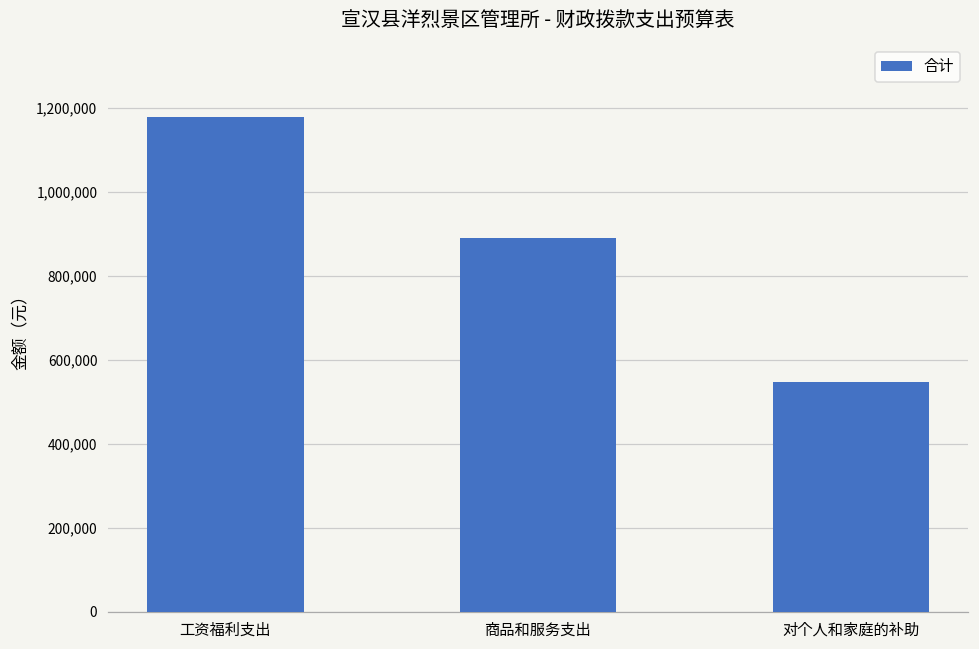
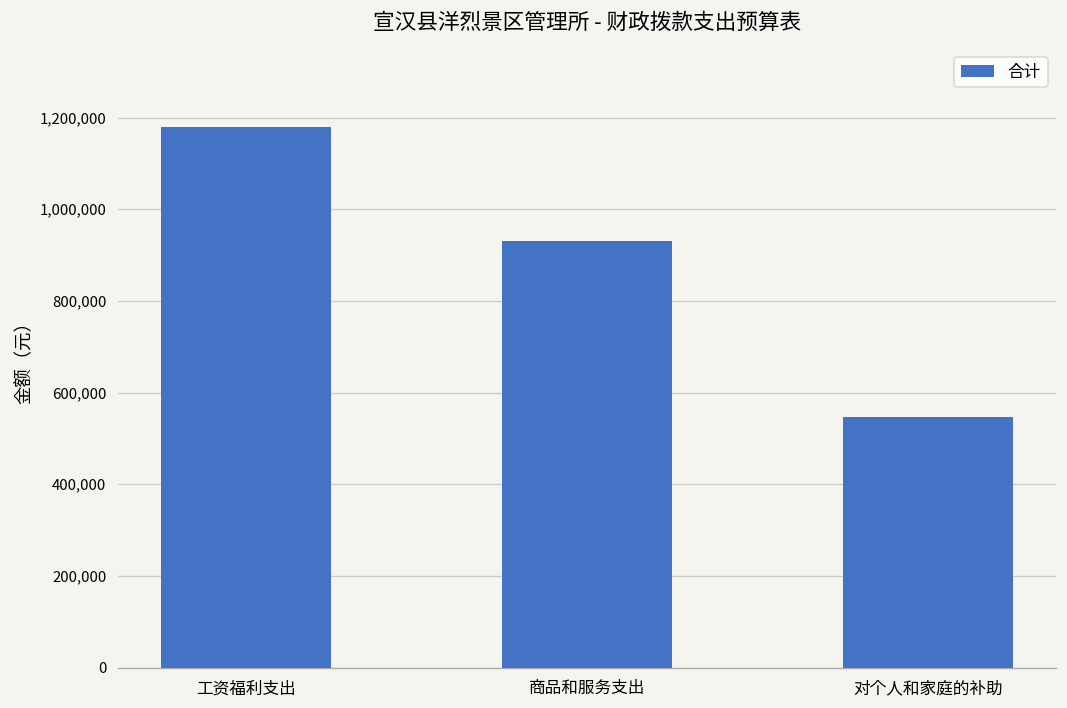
商品和服务支出: 890,000 -> 930,000
